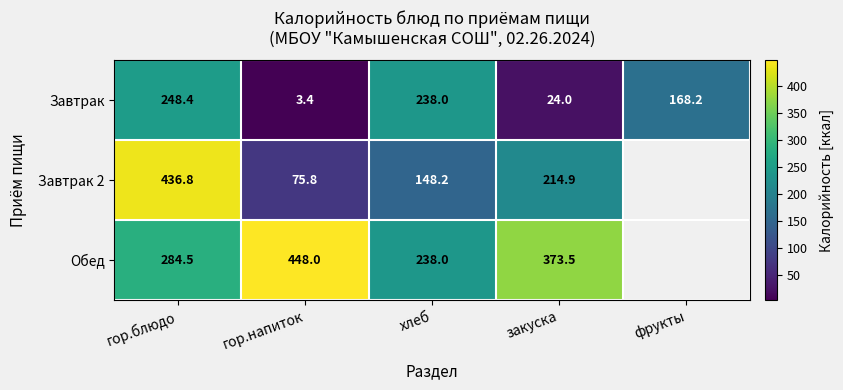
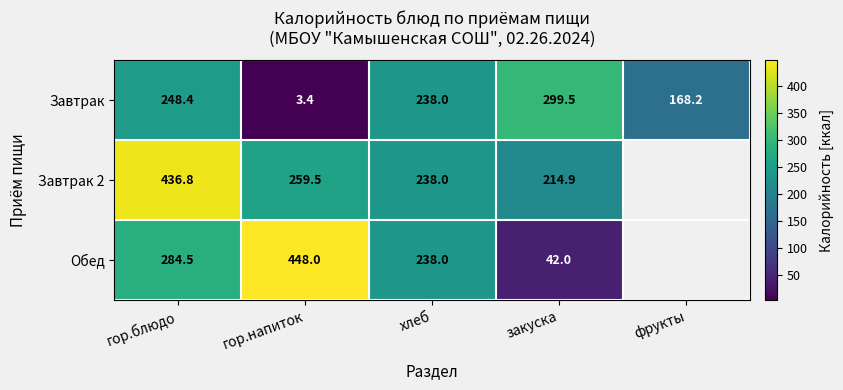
Завтрак, закуска: 24.0 -> 299.5
Завтрак 2, гор.напиток: 75.8 -> 259.5
Завтрак 2, хлеб: 148.2 -> 238.0
Обед, закуска: 373.5 -> 42.0
